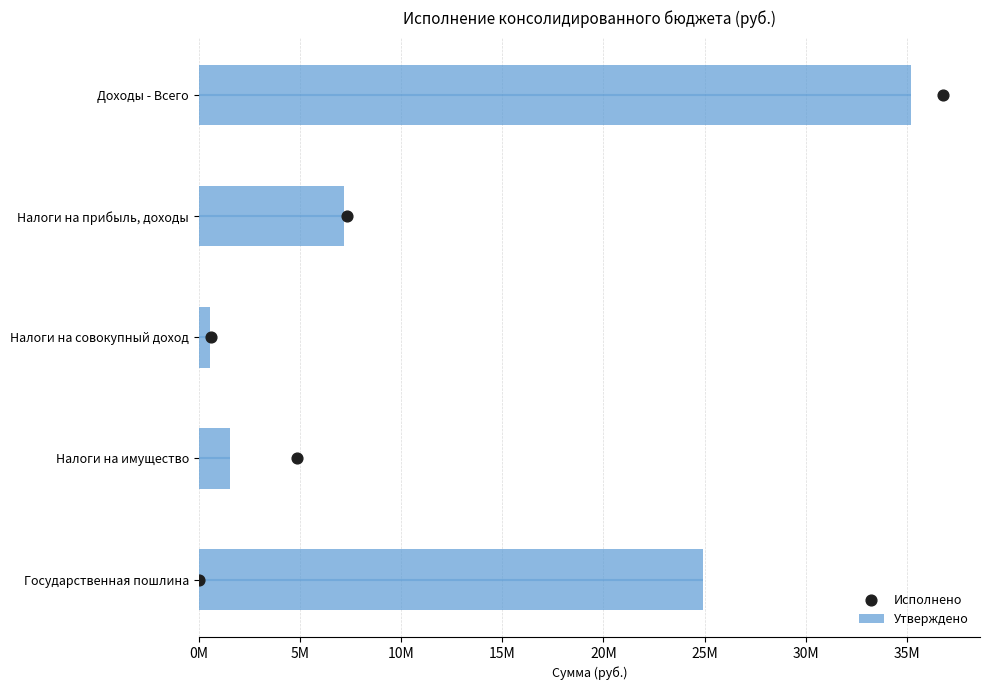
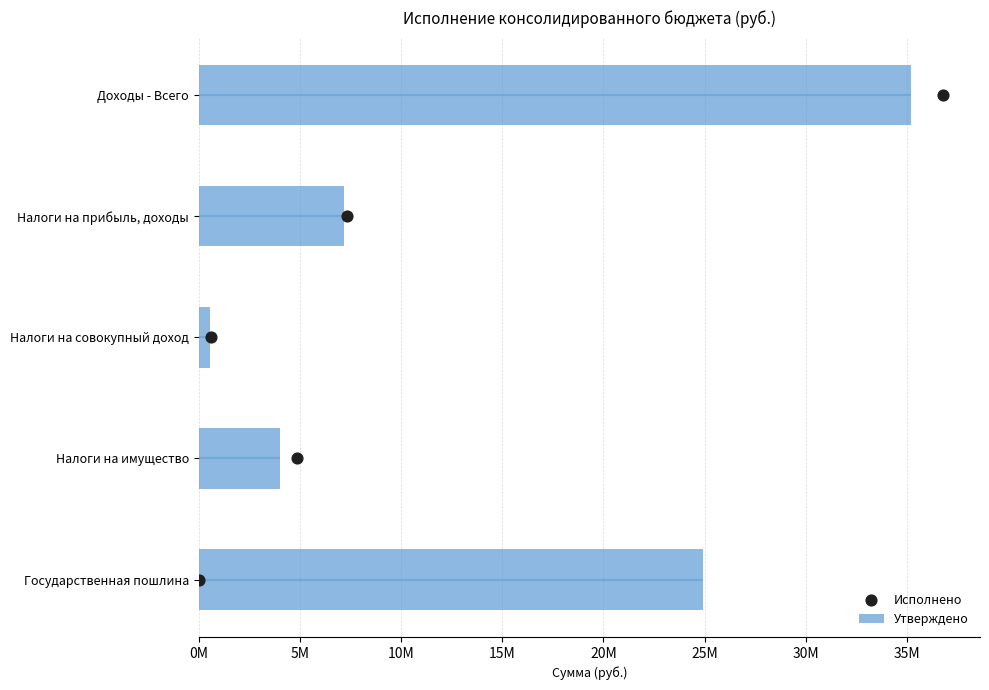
Утверждено, Налоги на имущество: 1600000 -> 4000000
